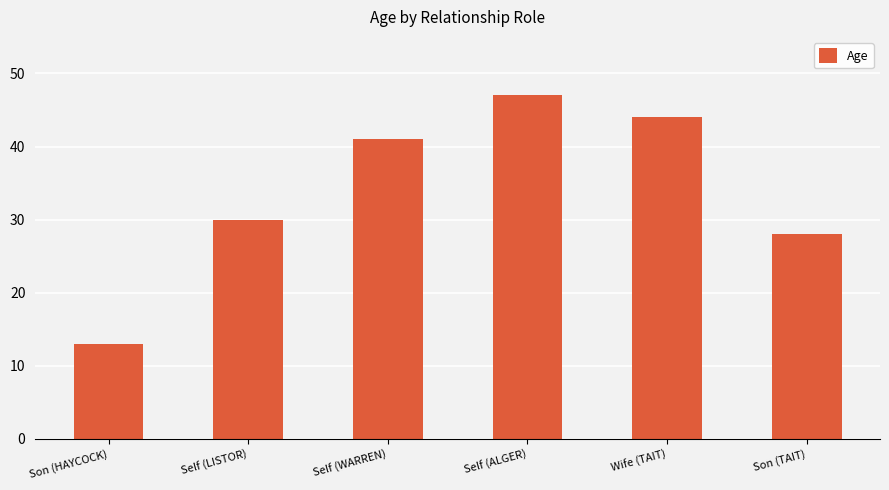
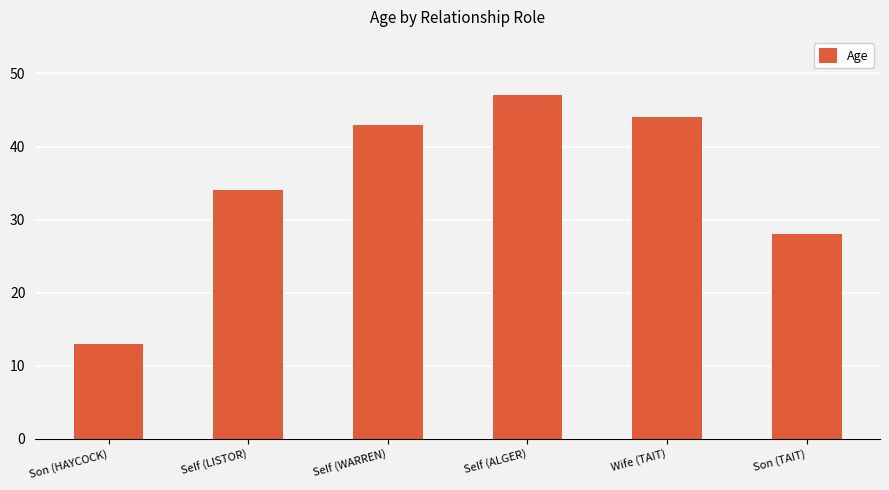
Self (LISTOR): 30 -> 34
Self (WARREN): 41 -> 43
